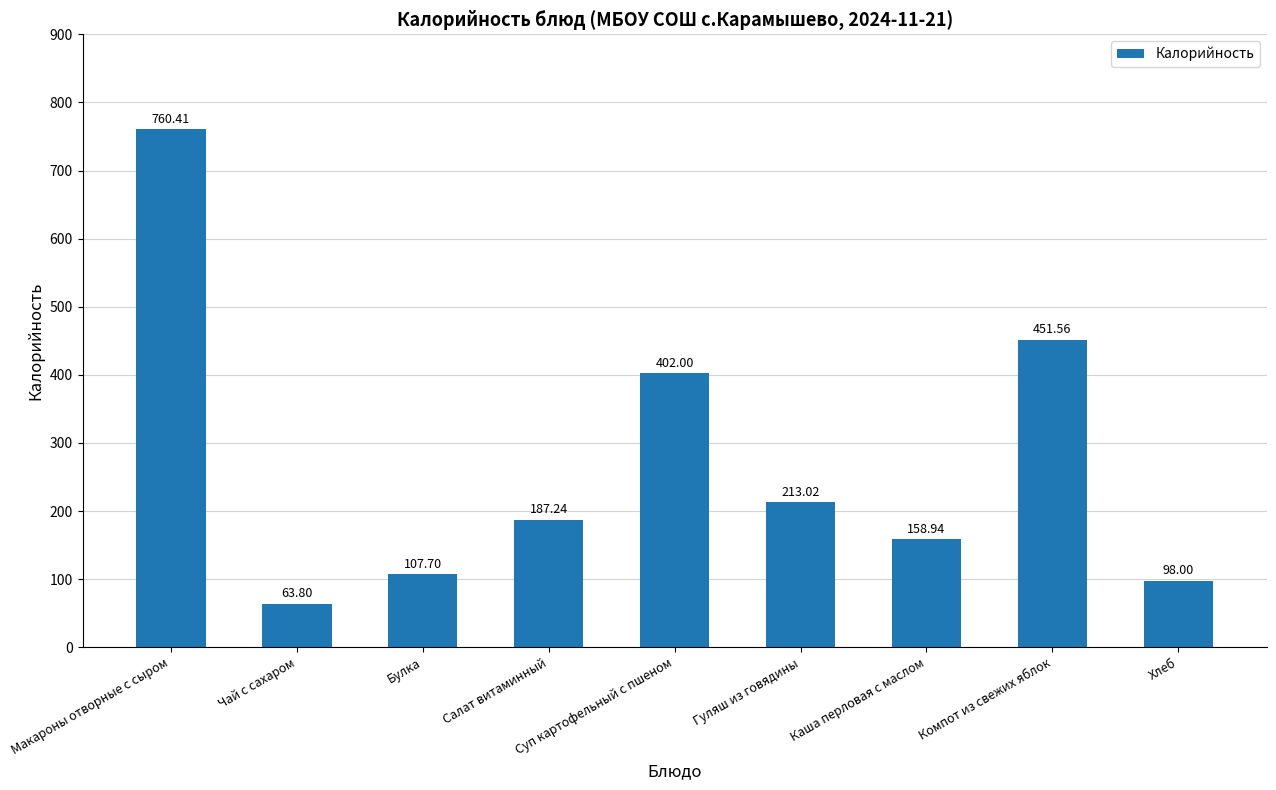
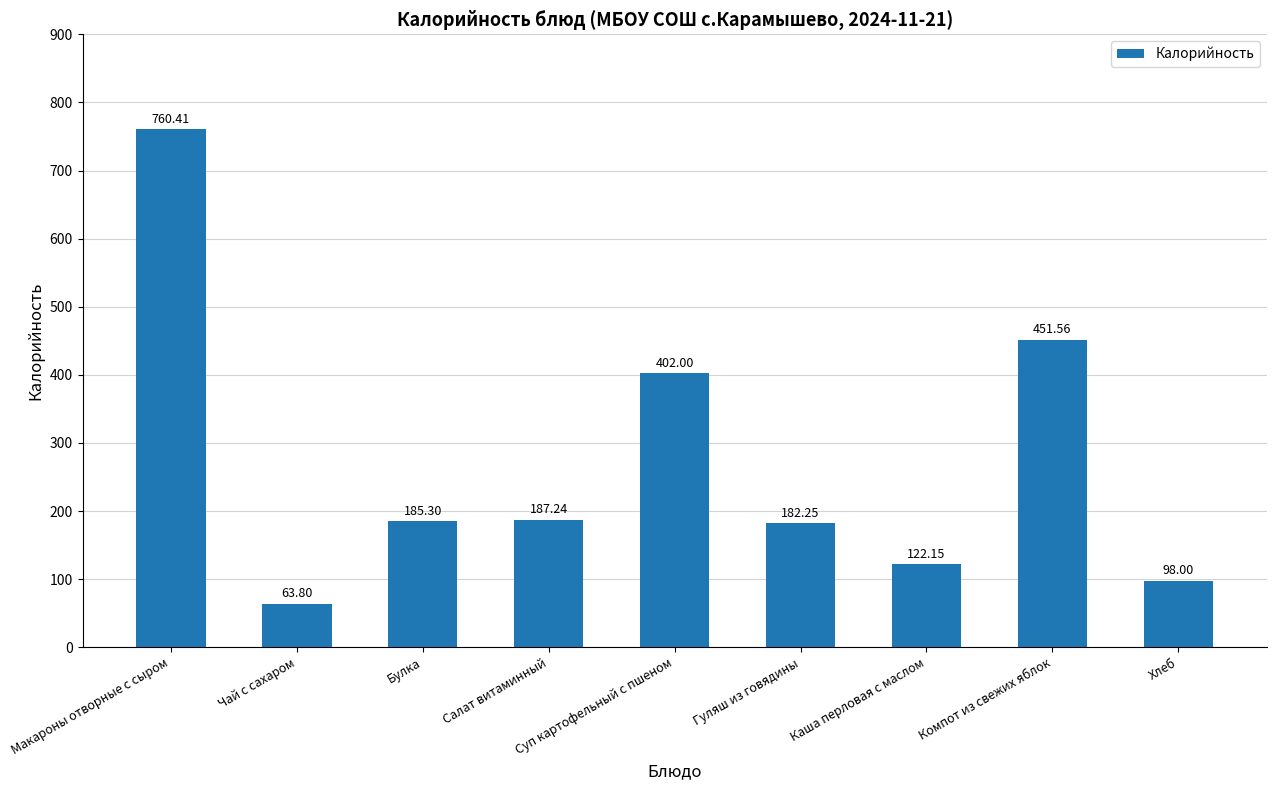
Булка: 107.70 -> 185.30
Гуляш из говядины: 213.02 -> 182.25
Каша перловая с маслом: 158.94 -> 122.15
